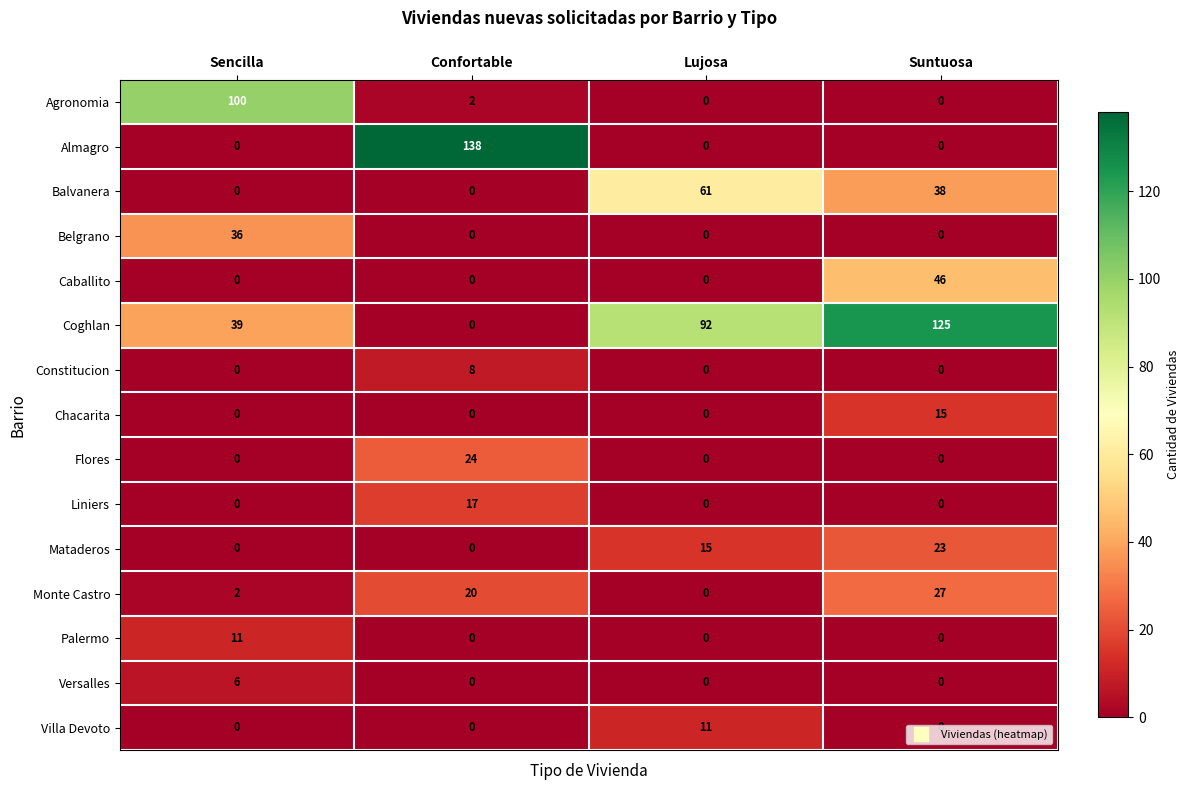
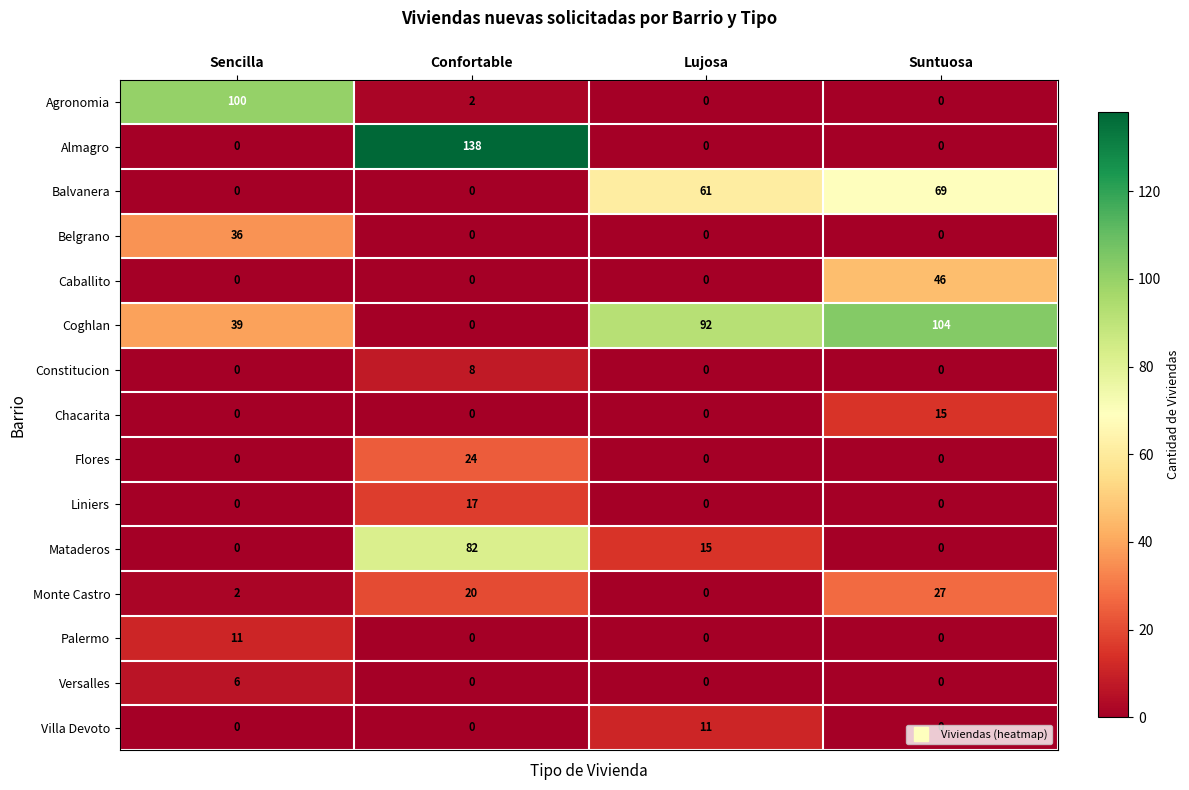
Balvanera, Suntuosa: 38 -> 69
Coghlan, Suntuosa: 125 -> 104
Mataderos, Confortable: 0 -> 82
Mataderos, Suntuosa: 23 -> 0
